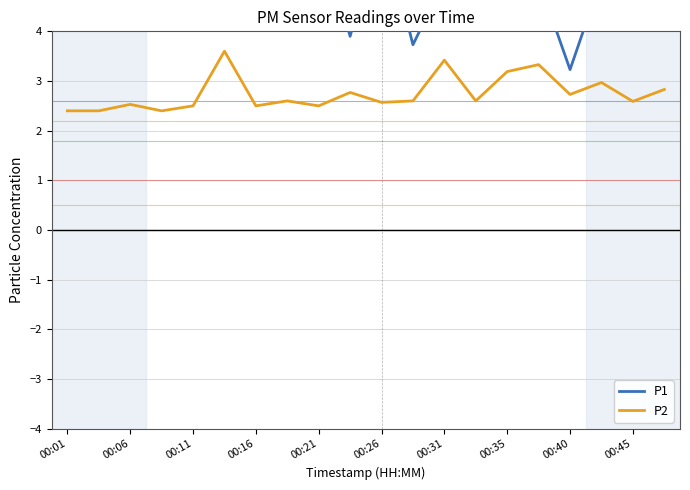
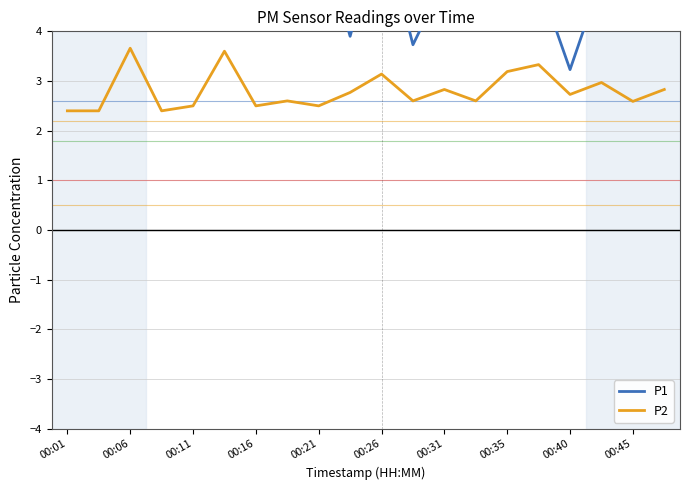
P2, 00:06: 2.5 -> 3.7
P2, 00:26: 2.6 -> 3.1
P2, 00:31: 3.4 -> 2.8
